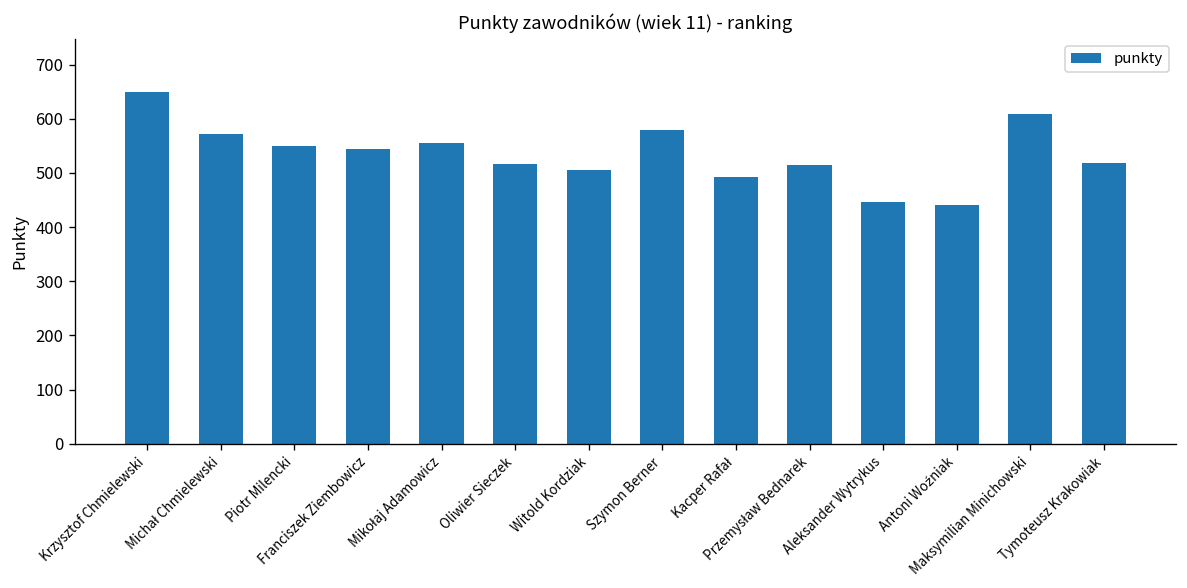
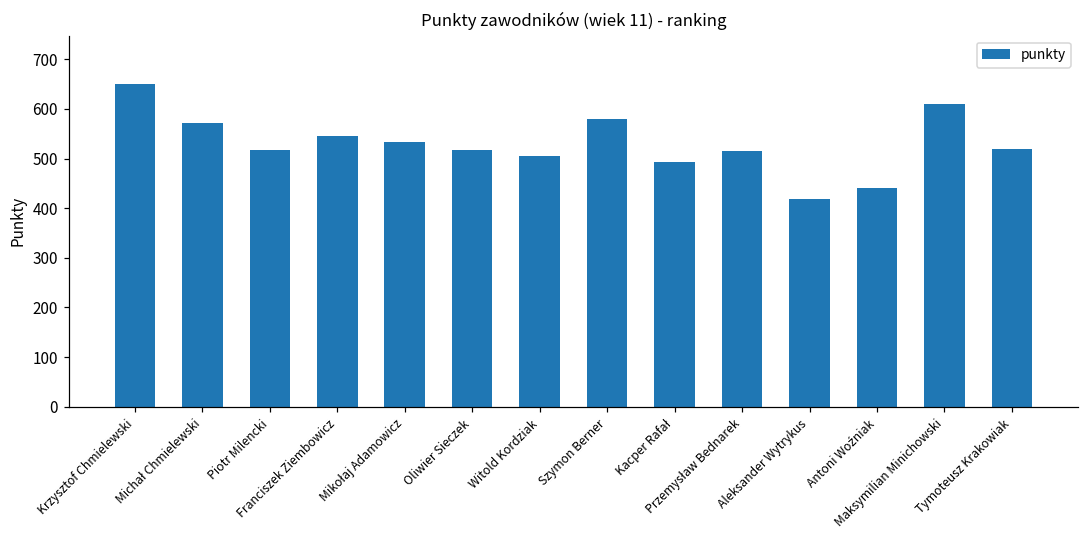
Piotr Milencki: 550 -> 520
Mikołaj Adamowicz: 560 -> 530
Aleksander Wytrykus: 450 -> 420
